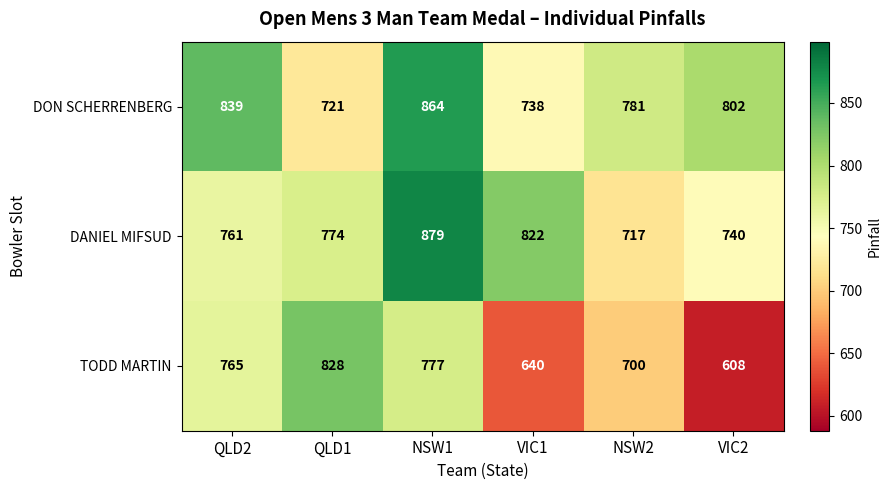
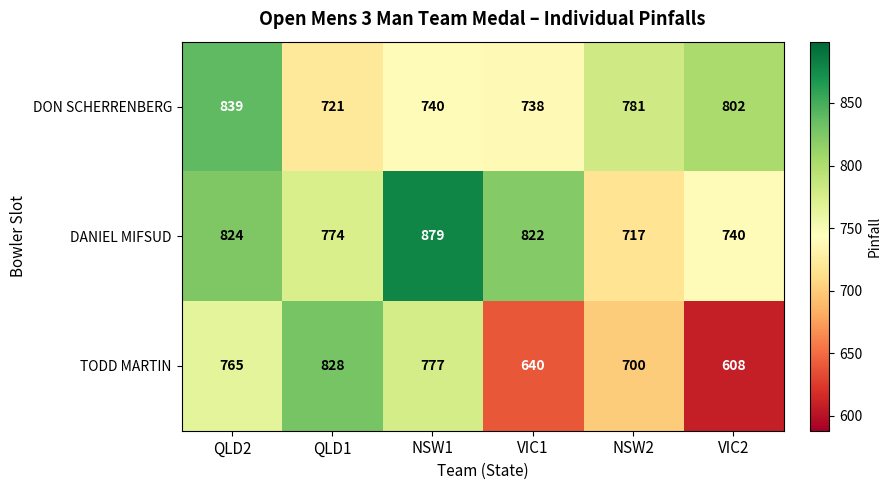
DON SCHERRENBERG, NSW1: 864 -> 740
DANIEL MIFSUD, QLD2: 761 -> 824
